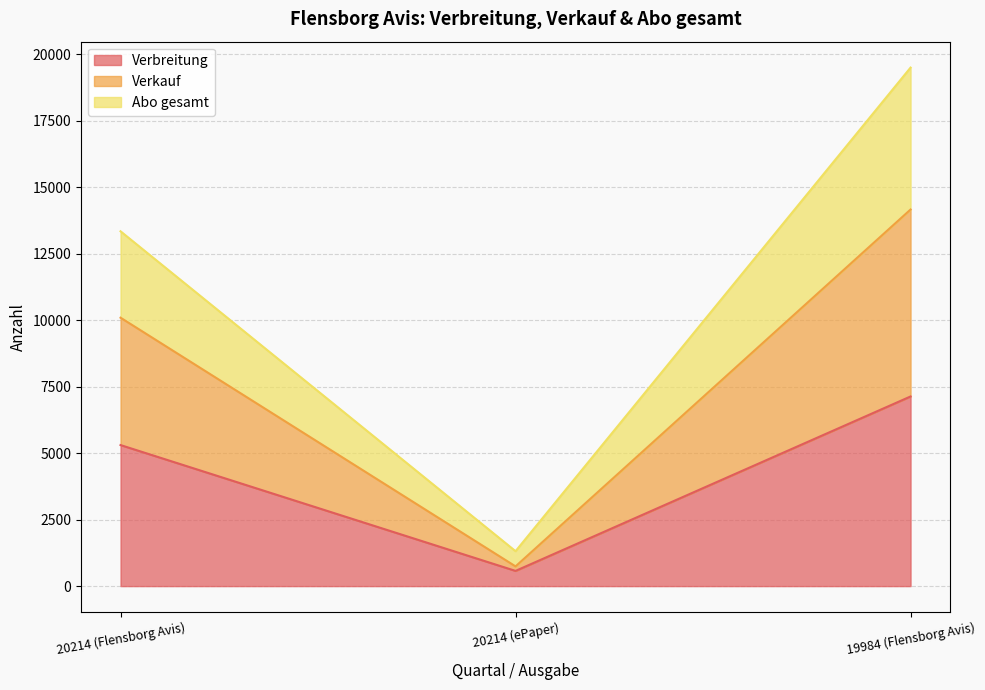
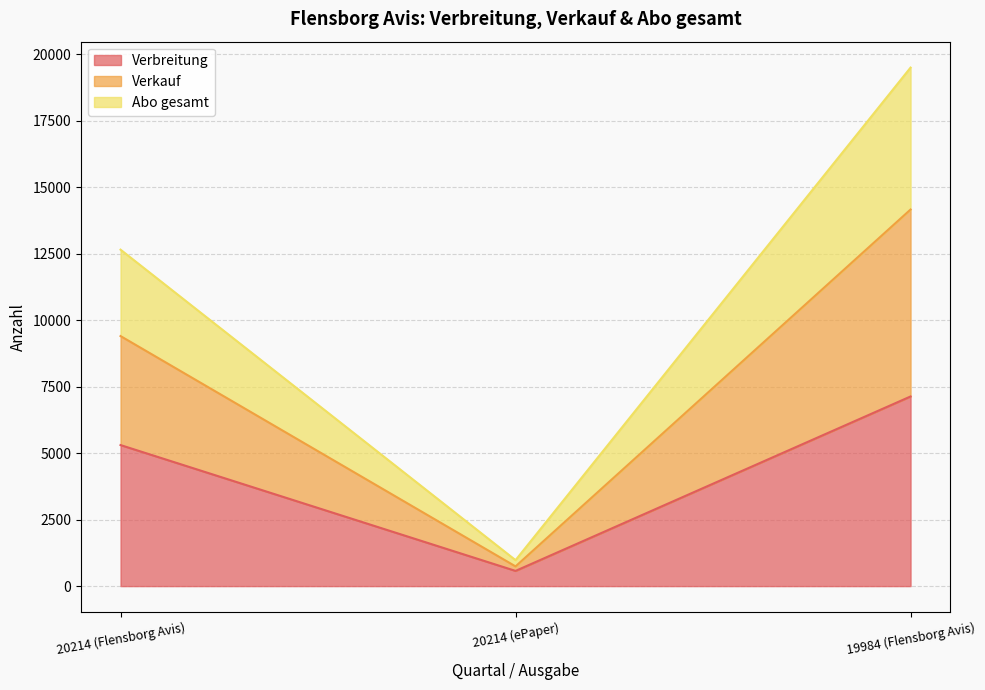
Verkauf, 20214 (Flensborg Avis): 4800 -> 4100
Abo gesamt, 20214 (ePaper): 600 -> 200
